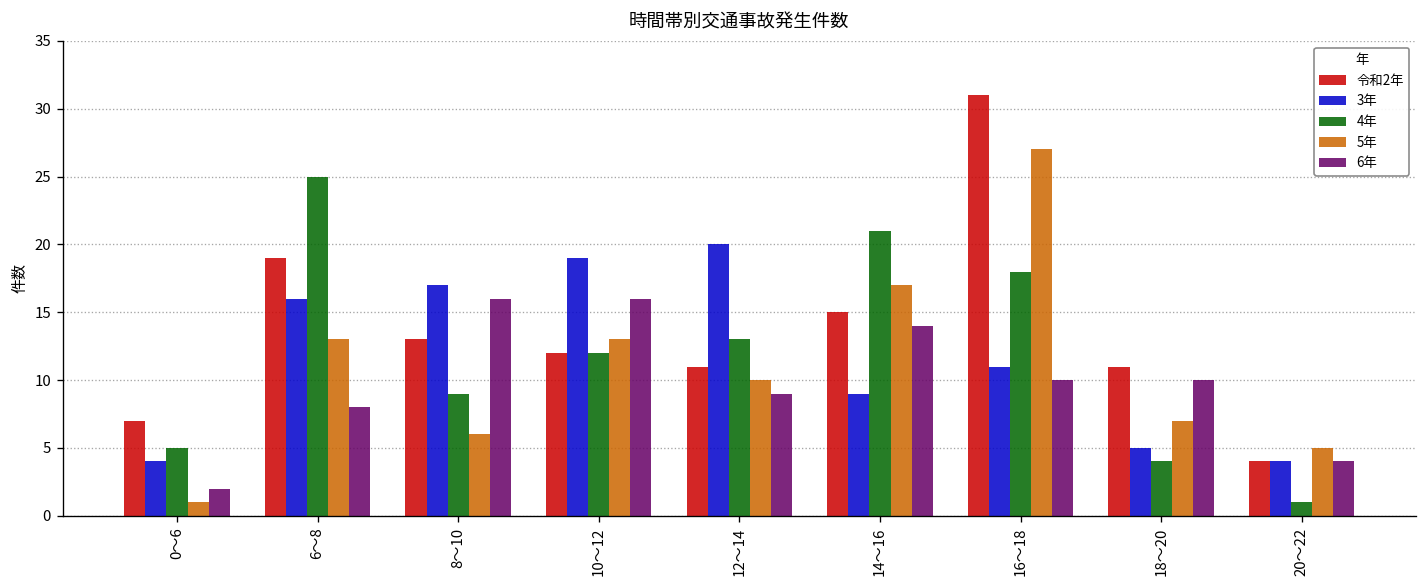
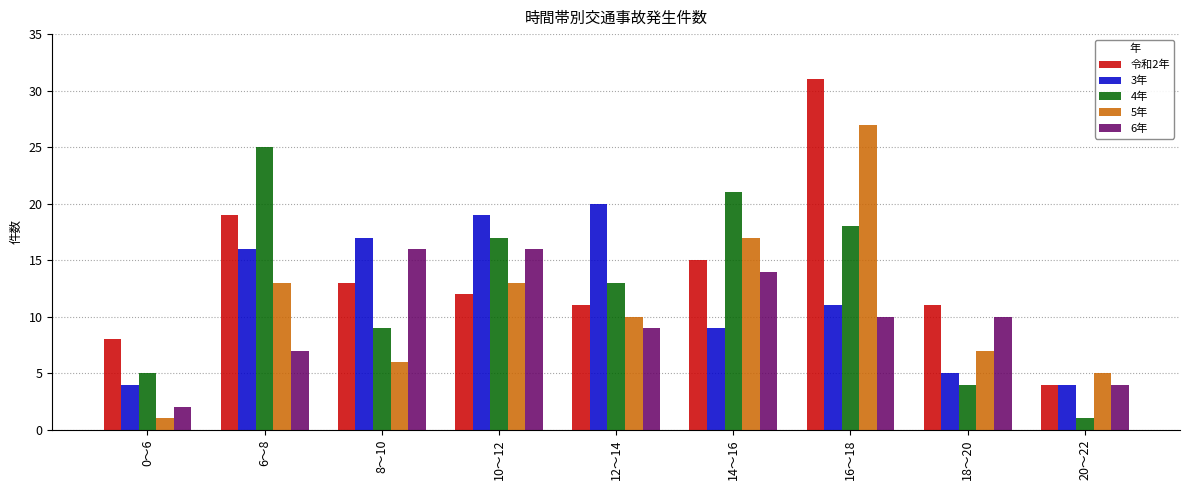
令和2年, 0～6: 7 -> 8
6年, 6～8: 8 -> 7
4年, 10～12: 12 -> 17
